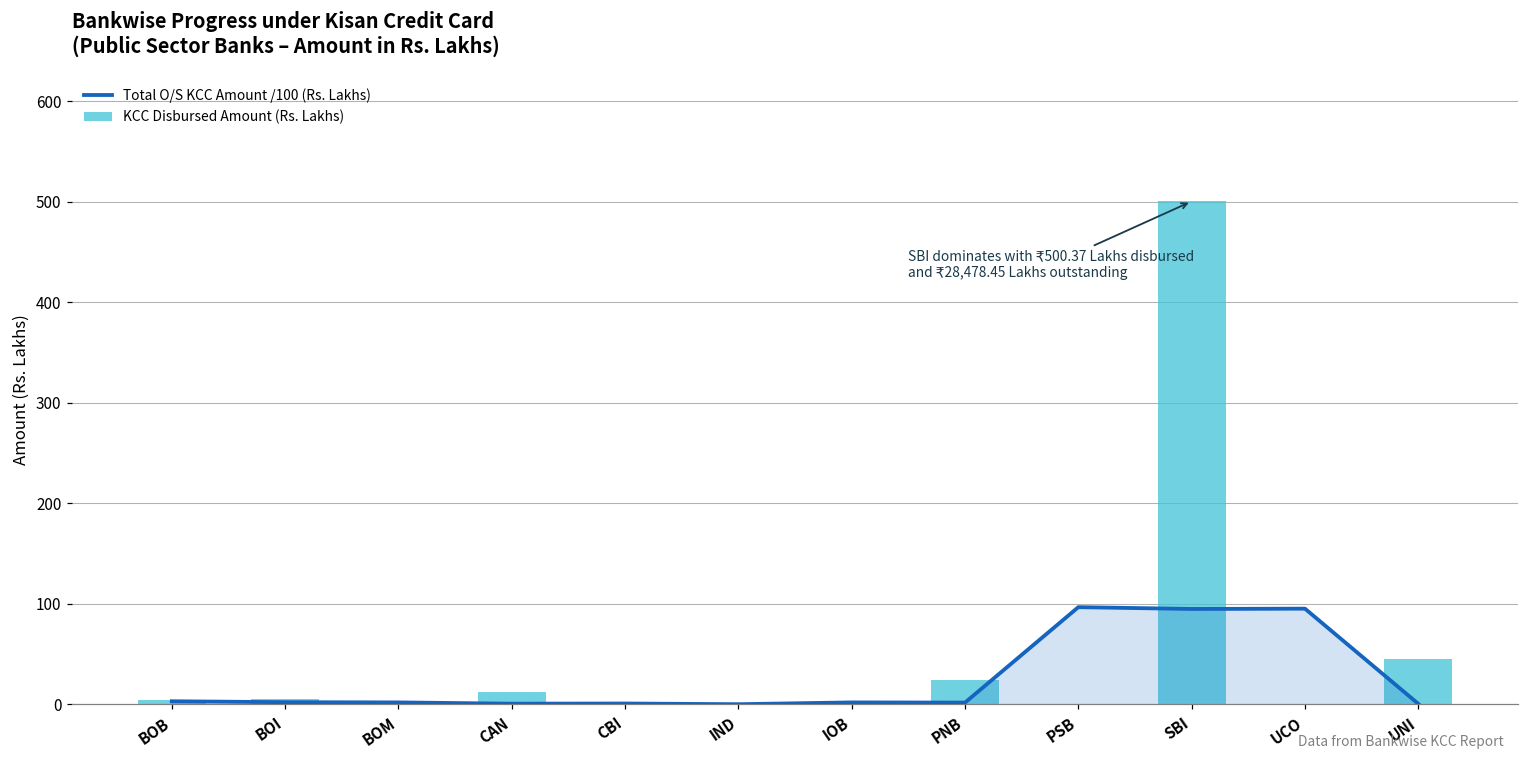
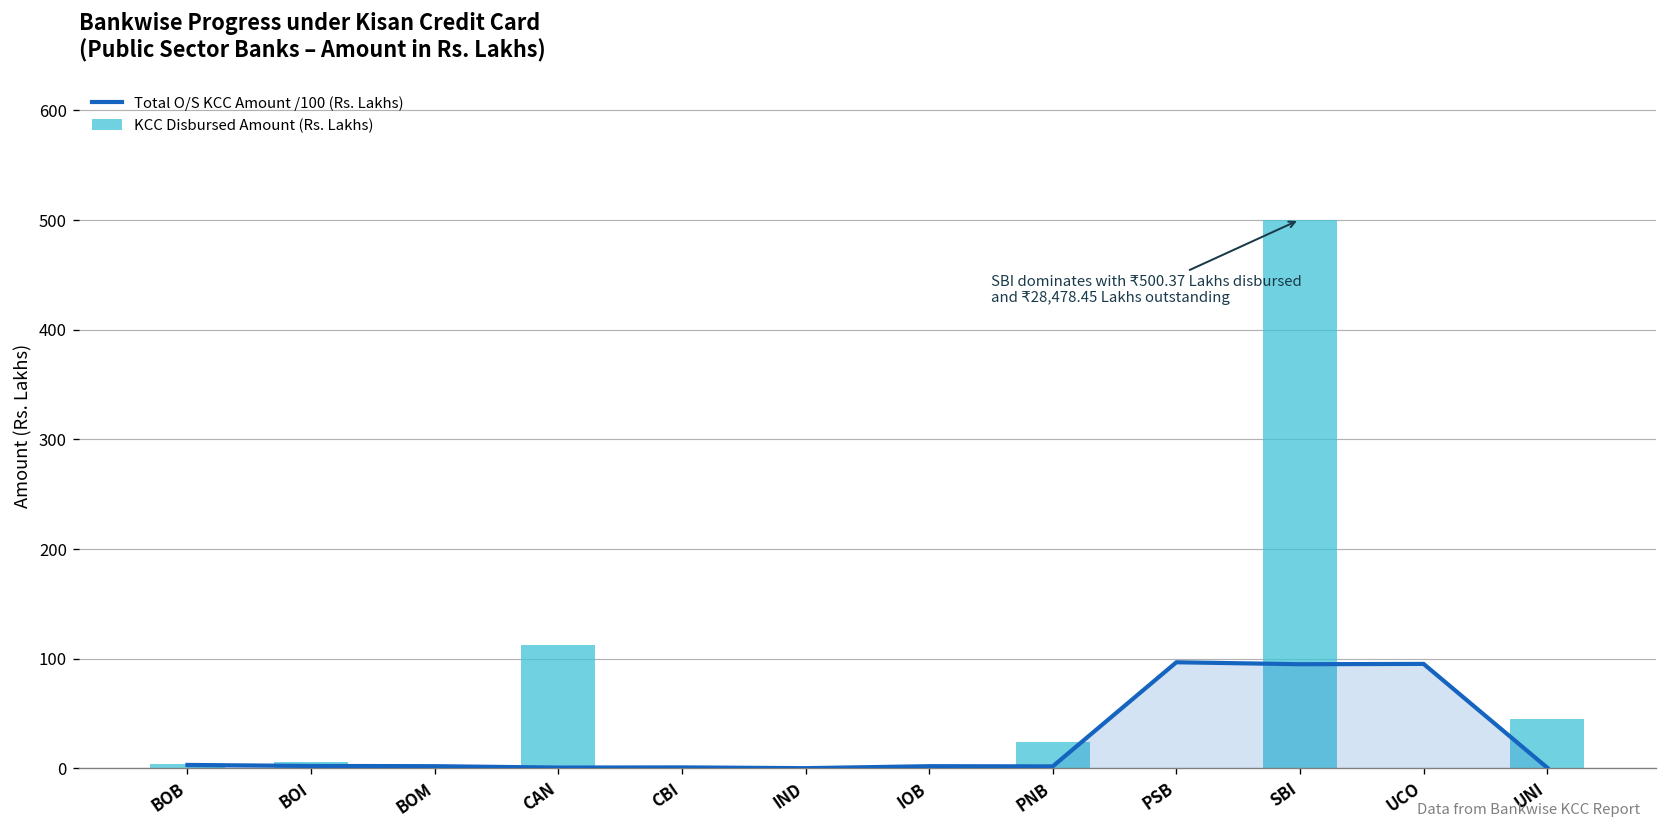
KCC Disbursed Amount (Rs. Lakhs), CAN: 10 -> 110
